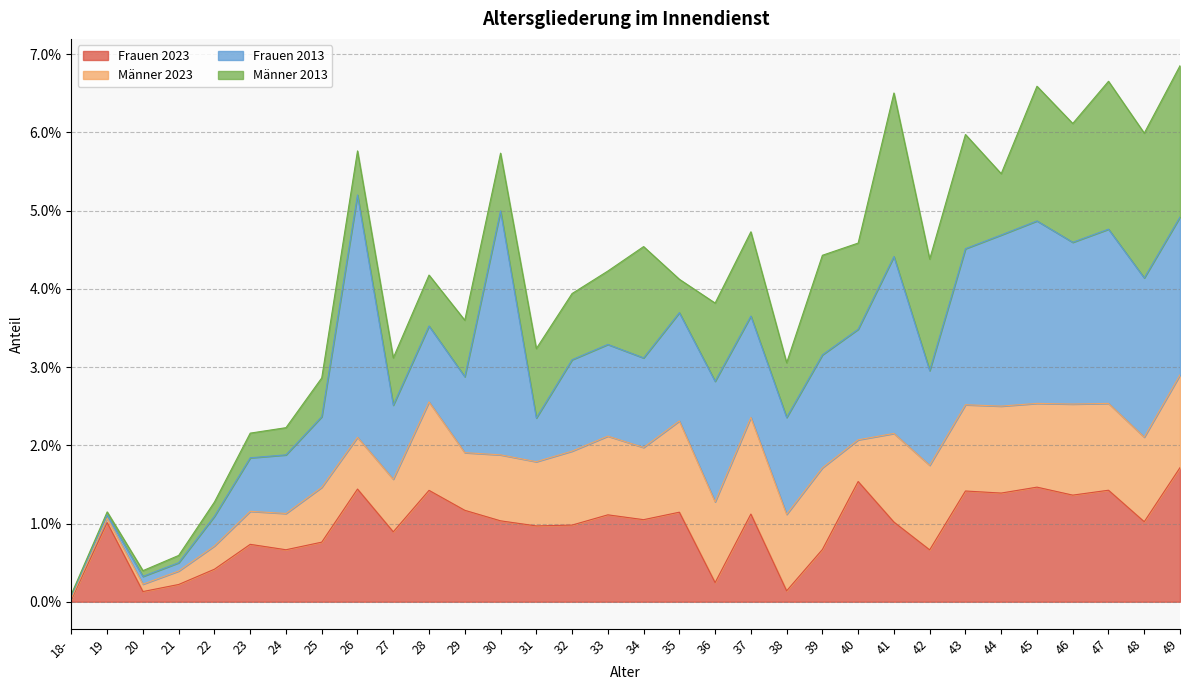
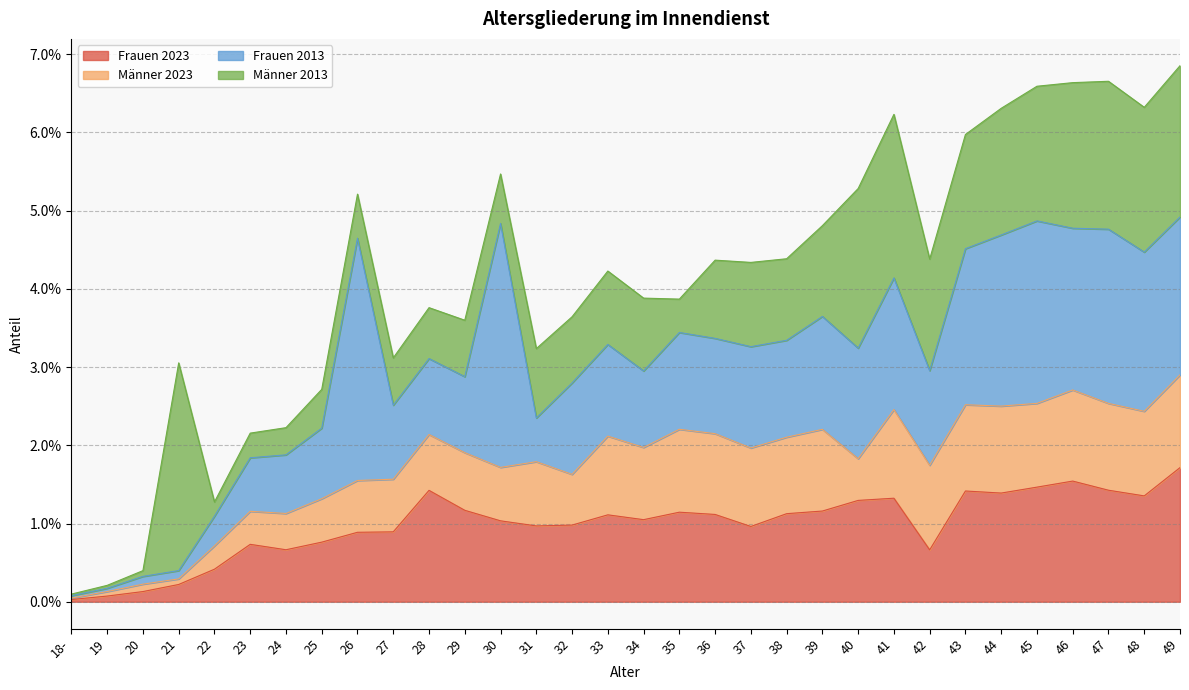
Frauen 2023, 19: 1.0% -> 0.1%
Männer 2023, 21: 0.2% -> 0.1%
Männer 2013, 21: 0.1% -> 2.7%
Männer 2023, 25: 0.7% -> 0.6%
Frauen 2023, 26: 1.4% -> 0.9%
Männer 2023, 28: 1.1% -> 0.7%
Männer 2023, 30: 0.8% -> 0.7%
Männer 2013, 30: 0.7% -> 0.6%
Männer 2023, 32: 0.9% -> 0.6%
Frauen 2013, 34: 1.1% -> 1.0%
Männer 2013, 34: 1.4% -> 0.9%
Männer 2023, 35: 1.2% -> 1.1%
Frauen 2013, 35: 1.4% -> 1.2%
Frauen 2023, 36: 0.2% -> 1.1%
Frauen 2013, 36: 1.5% -> 1.2%
Frauen 2023, 37: 1.1% -> 1.0%
Männer 2023, 37: 1.2% -> 1.0%
Frauen 2023, 38: 0.1% -> 1.1%
Männer 2013, 38: 0.7% -> 1.0%
Frauen 2023, 39: 0.7% -> 1.2%
Männer 2013, 39: 1.3% -> 1.2%
Frauen 2023, 40: 1.5% -> 1.3%
Männer 2013, 40: 1.1% -> 2.0%
Frauen 2023, 41: 1.0% -> 1.3%
Frauen 2013, 41: 2.3% -> 1.7%
Männer 2013, 44: 0.8% -> 1.6%
Frauen 2023, 46: 1.4% -> 1.5%
Männer 2013, 46: 1.5% -> 1.9%
Frauen 2023, 48: 1.0% -> 1.4%
